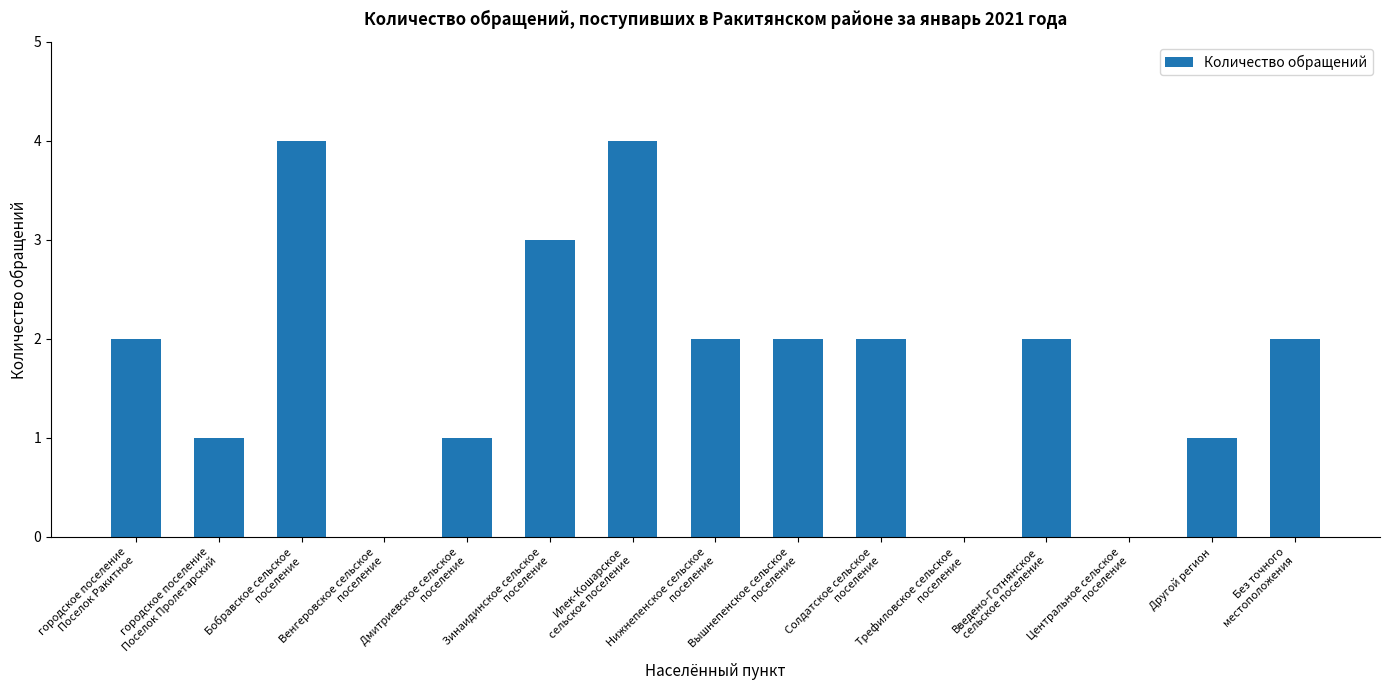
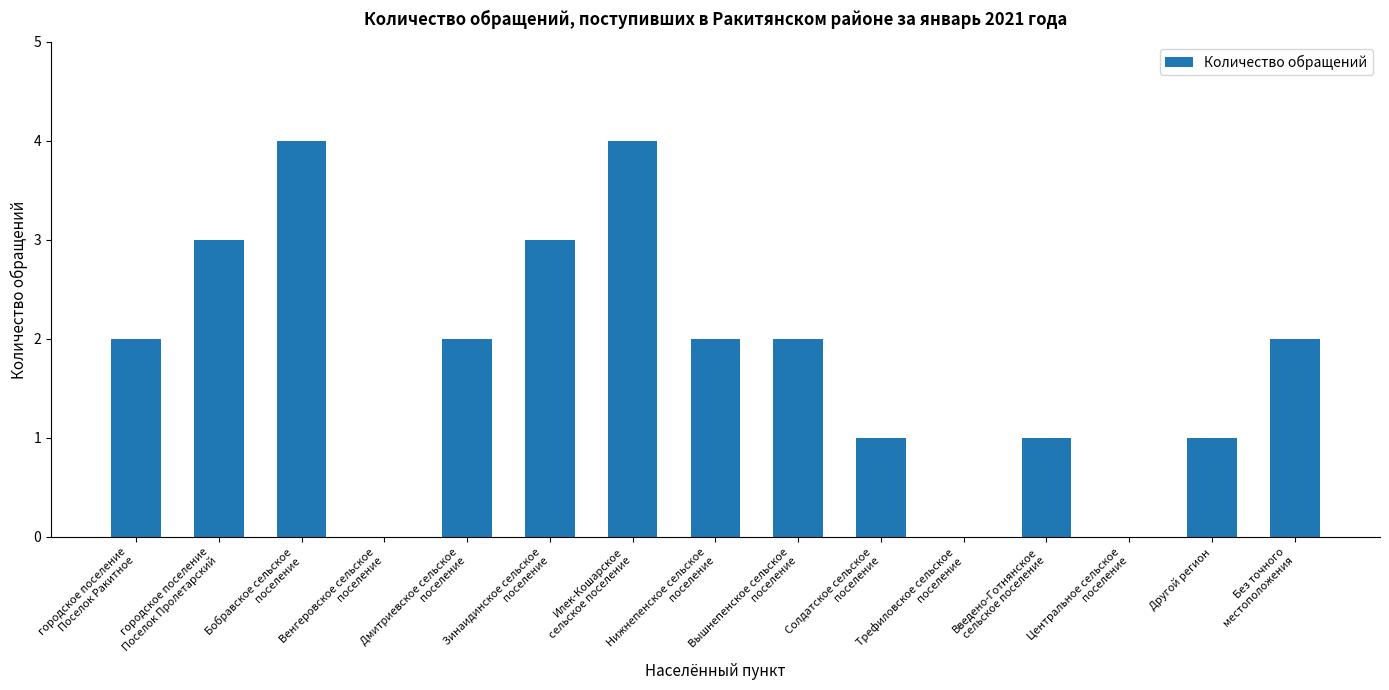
городское поселение Поселок Пролетарский: 1 -> 3
Дмитриевское сельское поселение: 1 -> 2
Солдатское сельское поселение: 2 -> 1
Введено-Готнянское сельское поселение: 2 -> 1
